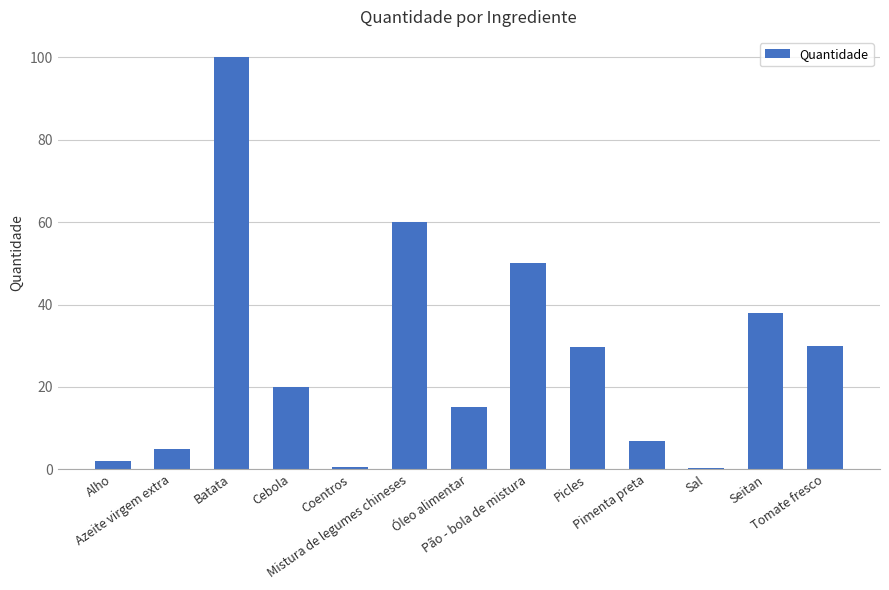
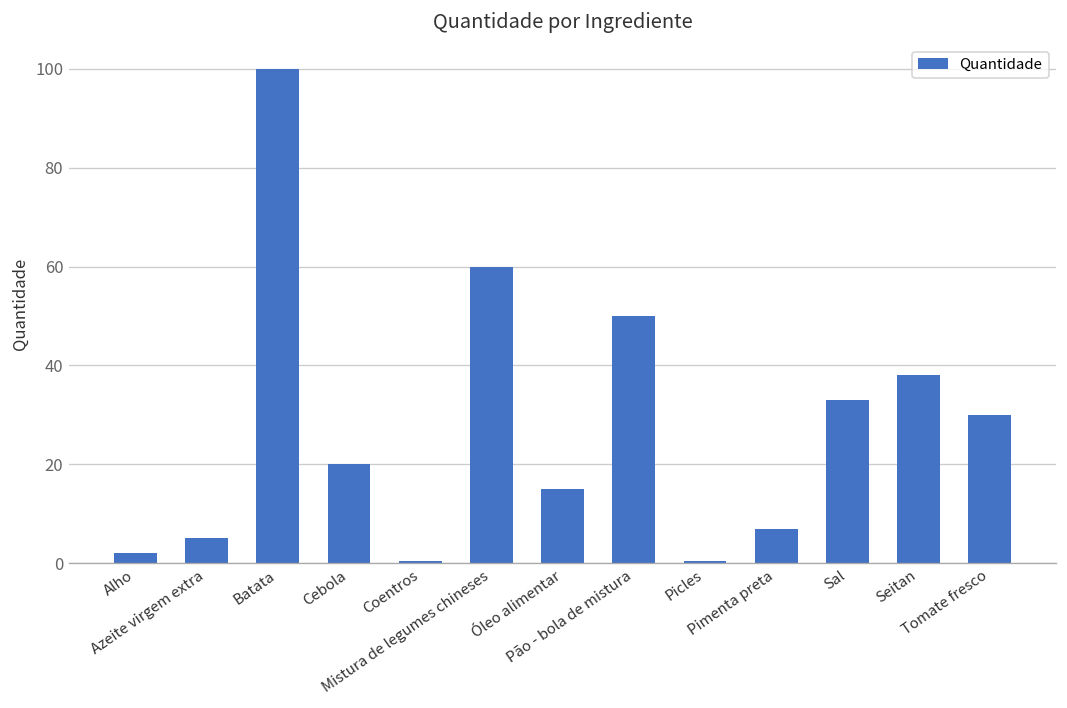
Picles: 30 -> 1
Sal: 0 -> 33
